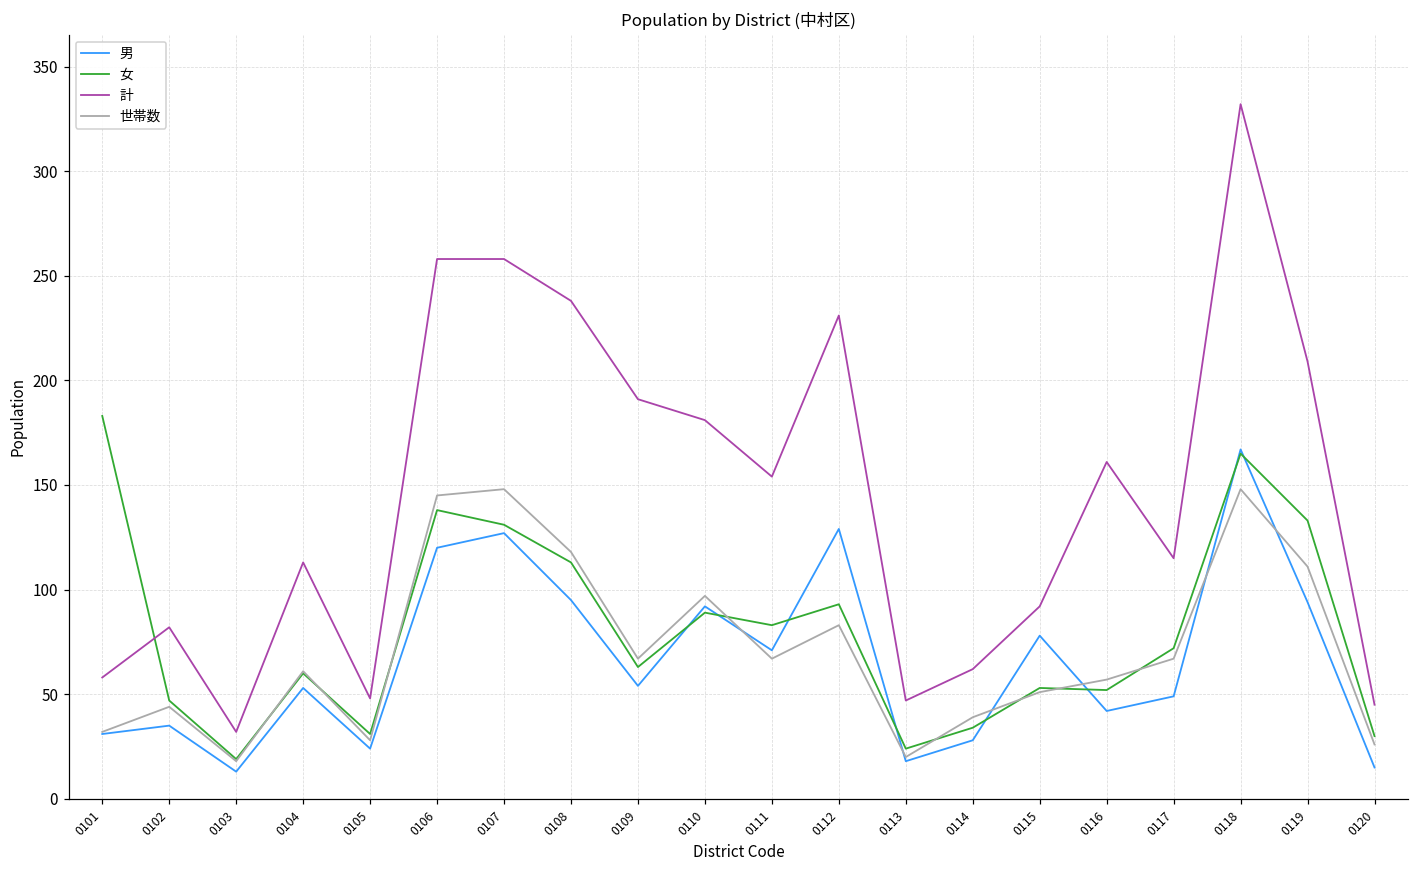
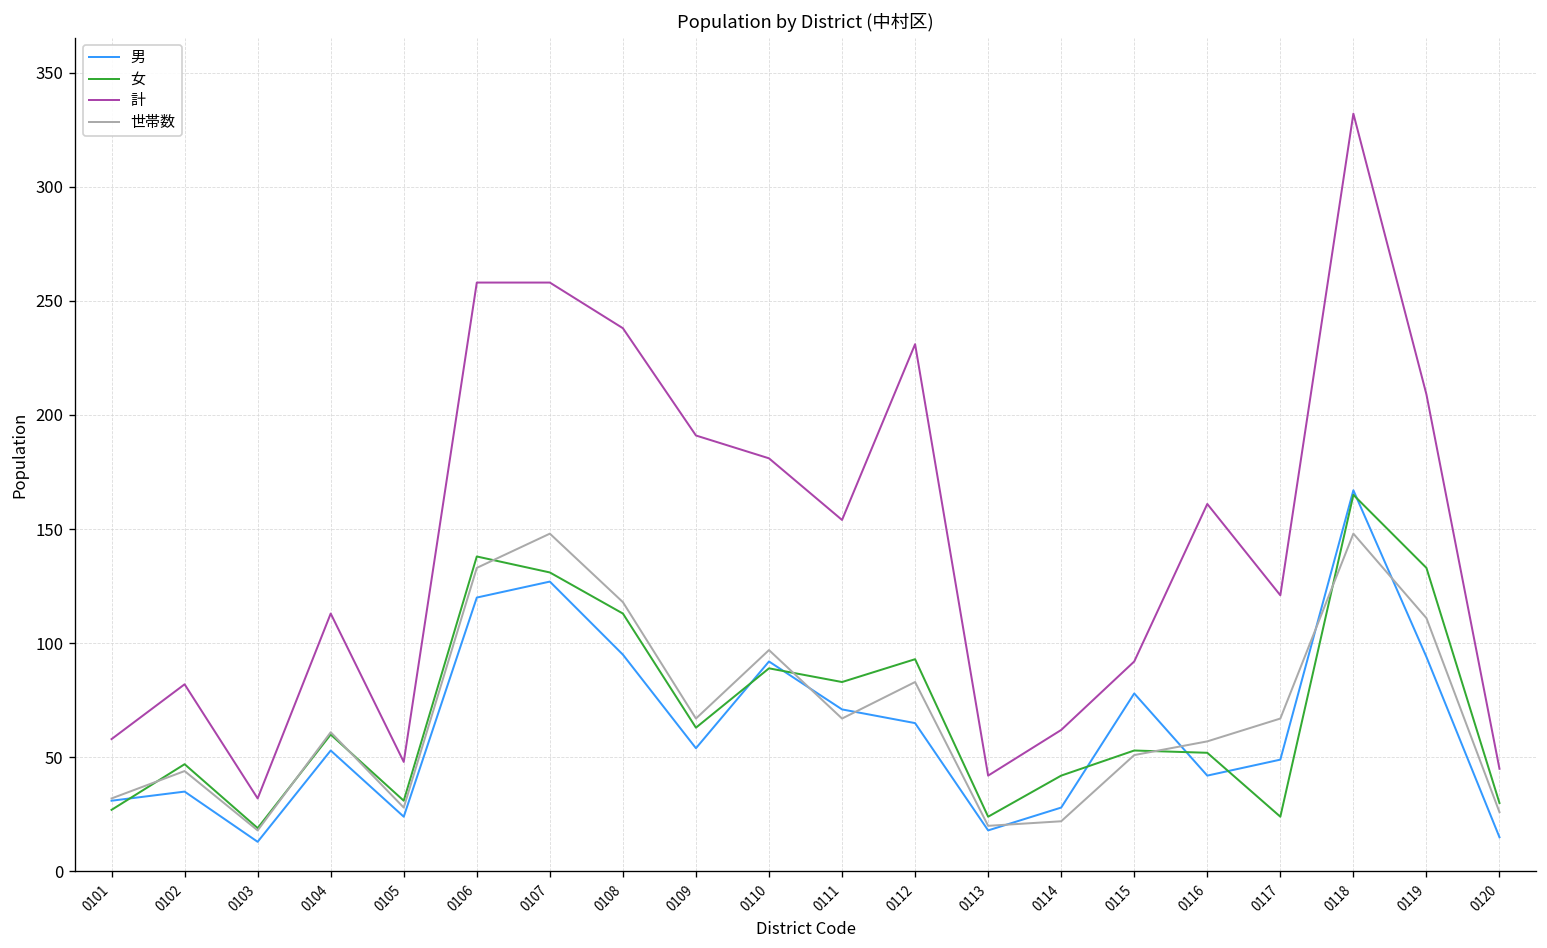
女, 0101: 183 -> 27
世帯数, 0106: 145 -> 133
男, 0112: 129 -> 65
計, 0113: 47 -> 42
女, 0114: 34 -> 42
世帯数, 0114: 39 -> 22
女, 0117: 72 -> 24
計, 0117: 115 -> 121
